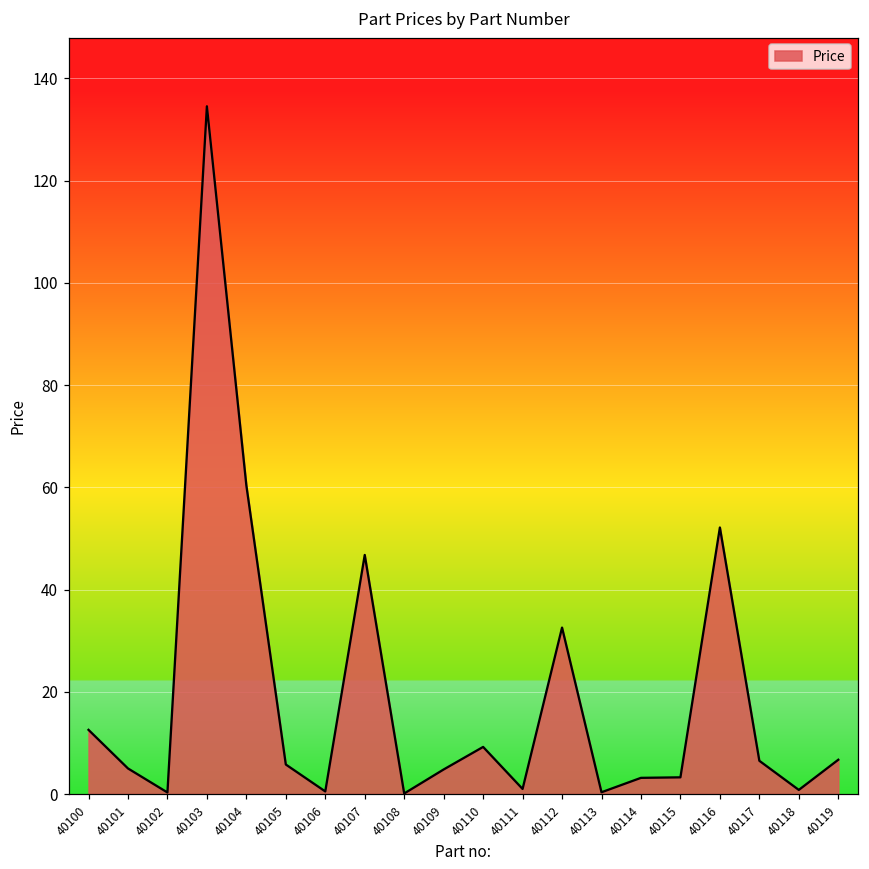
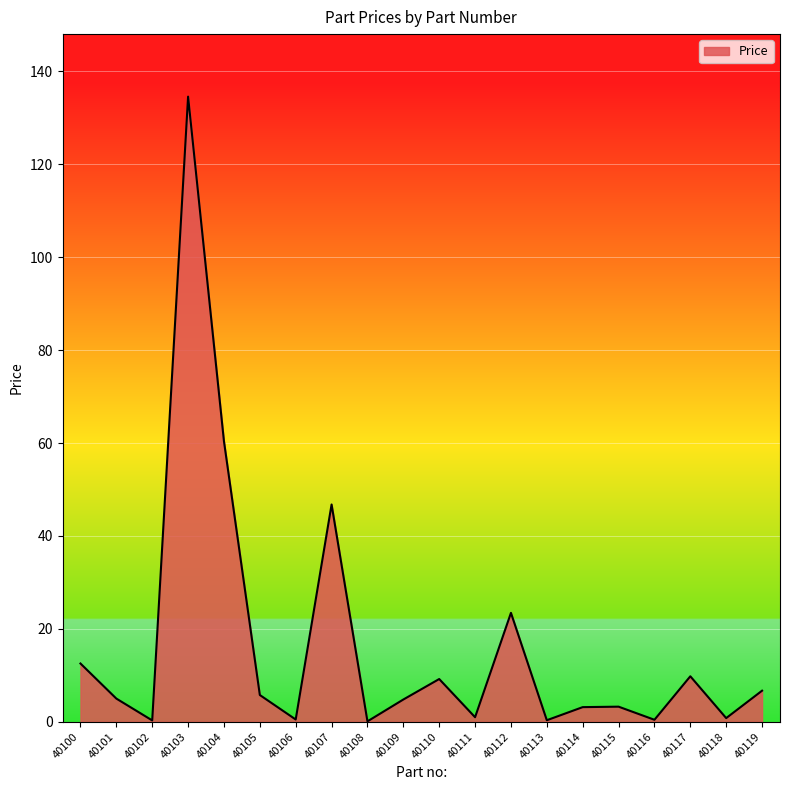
40112: 33 -> 23
40116: 52 -> 0
40117: 7 -> 10
